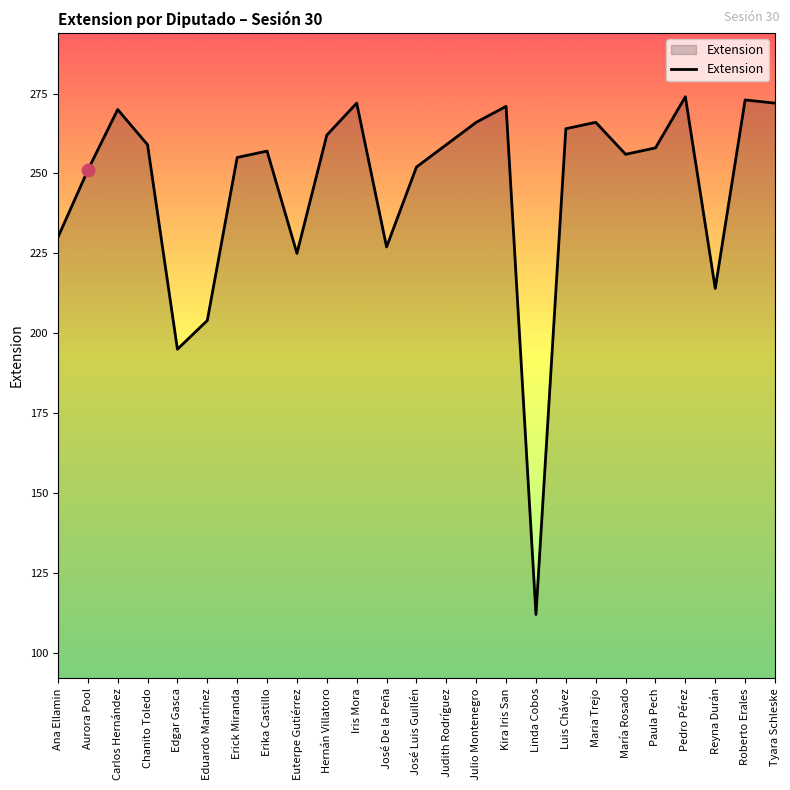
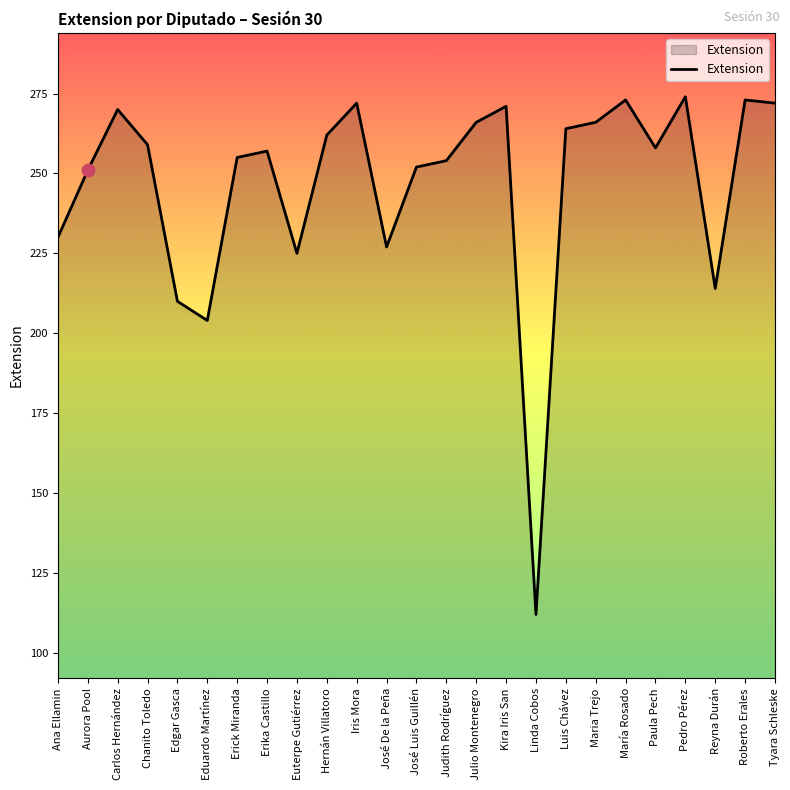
Extension, Edgar Gasca: 195 -> 210
Extension, Judith Rodríguez: 259 -> 254
Extension, María Rosado: 256 -> 273
